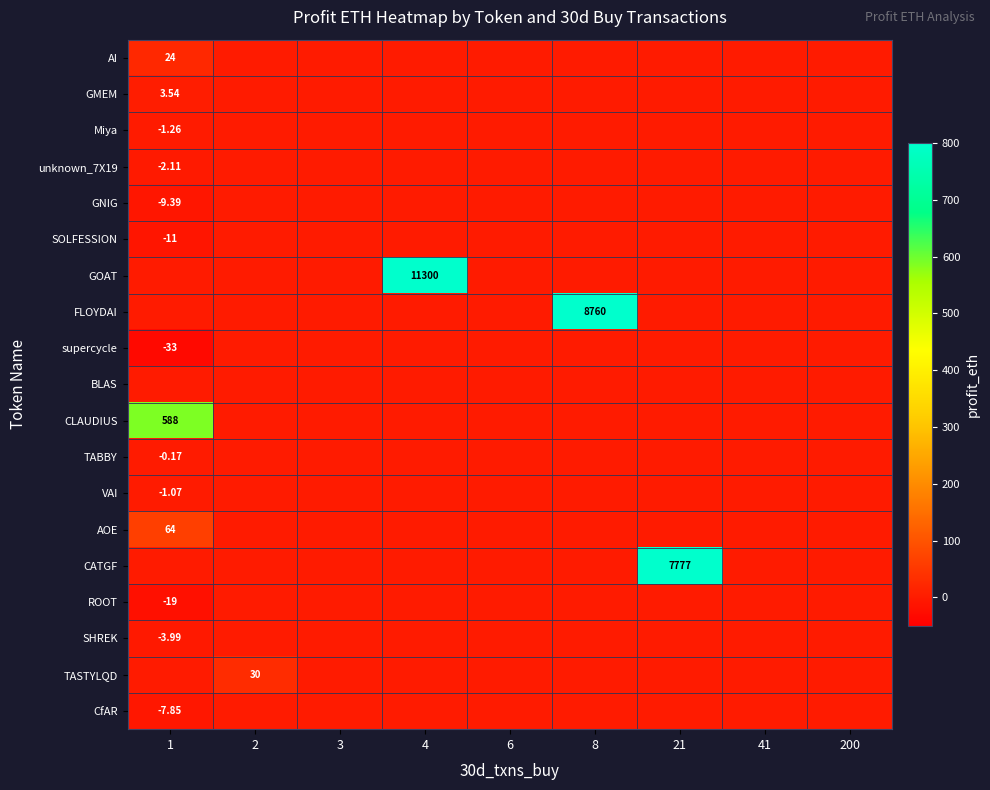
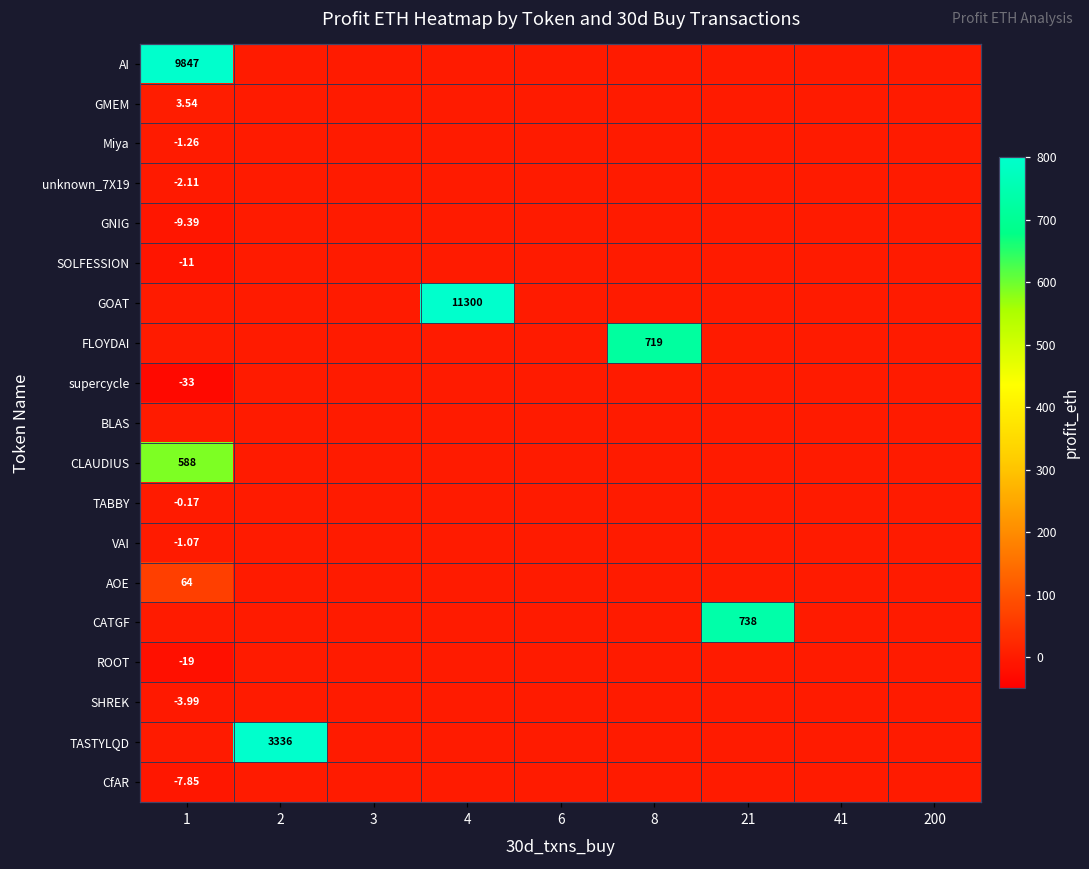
AI, 1: 24 -> 9847
FLOYDAI, 8: 8760 -> 719
CATGF, 21: 7777 -> 738
TASTYLQD, 2: 30 -> 3336
